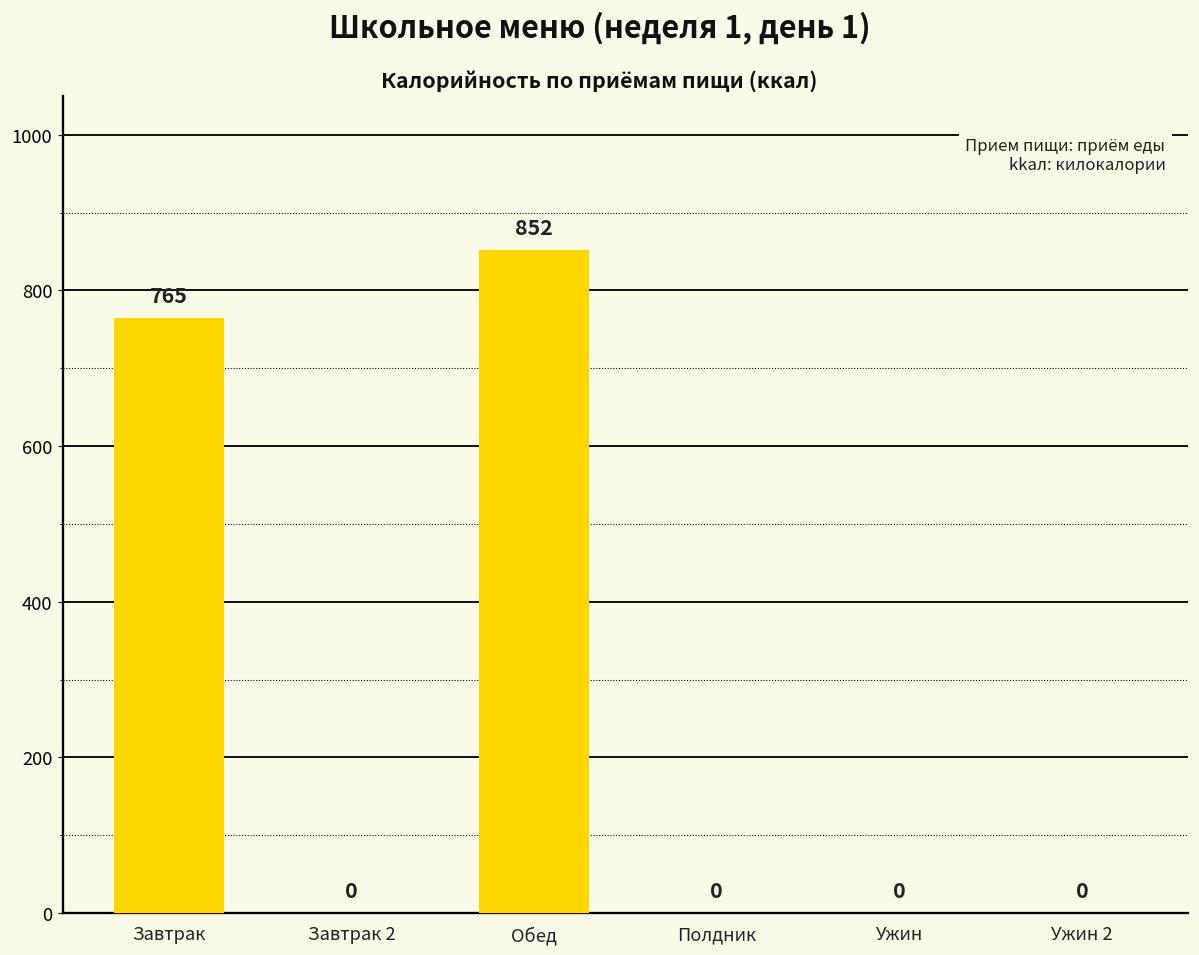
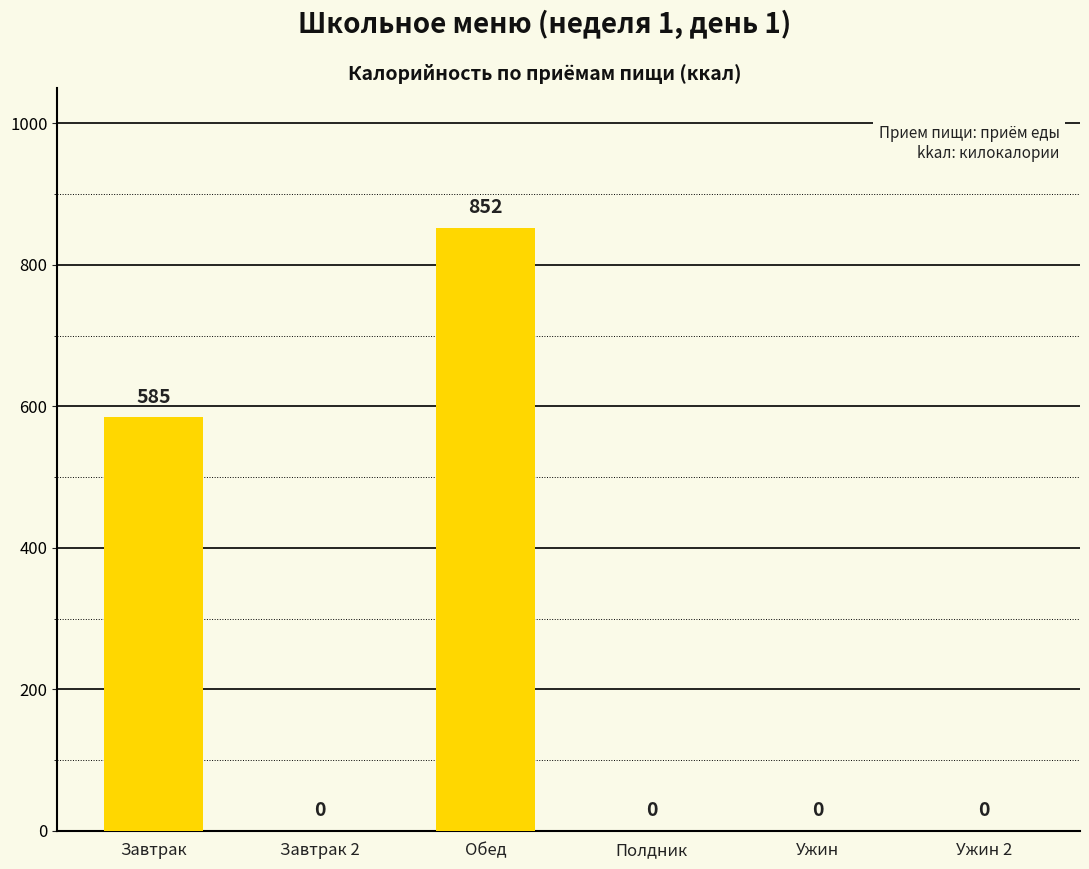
Завтрак: 765 -> 585
